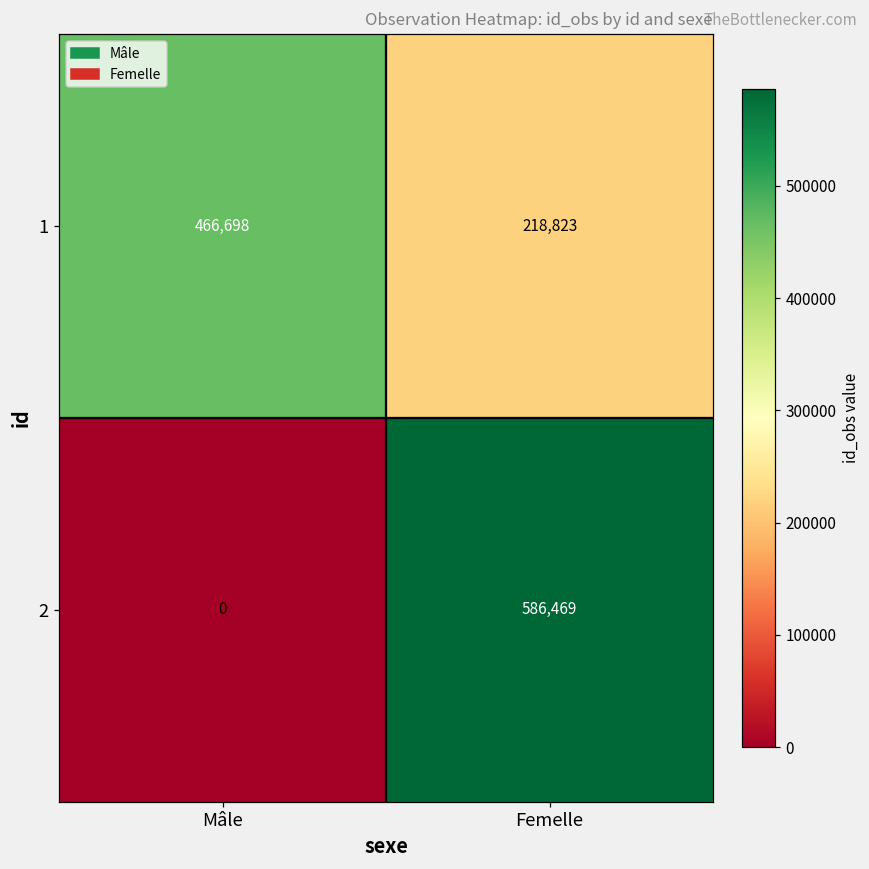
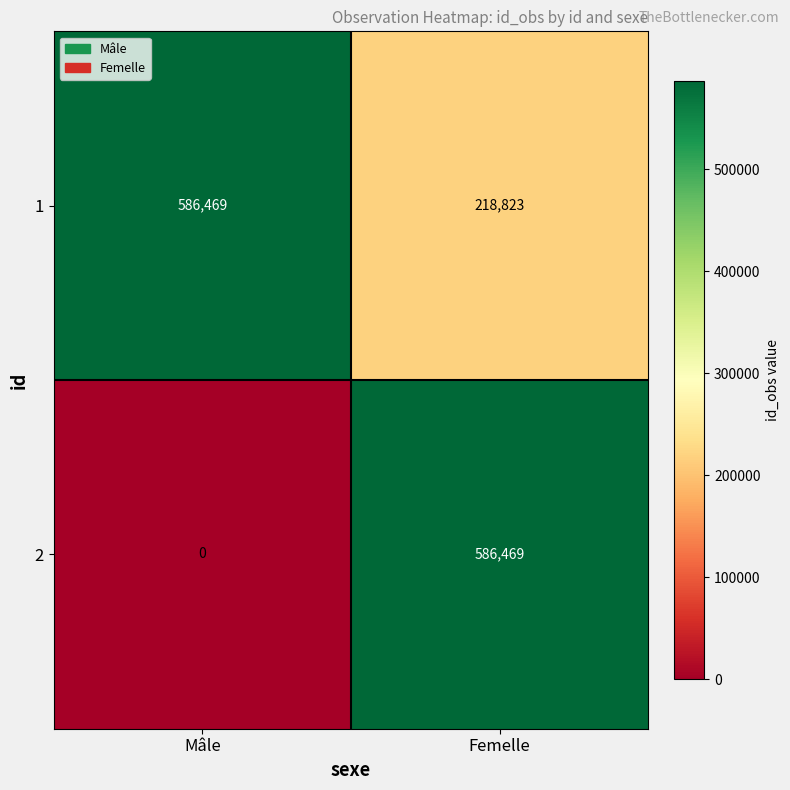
1, Mâle: 466,698 -> 586,469
